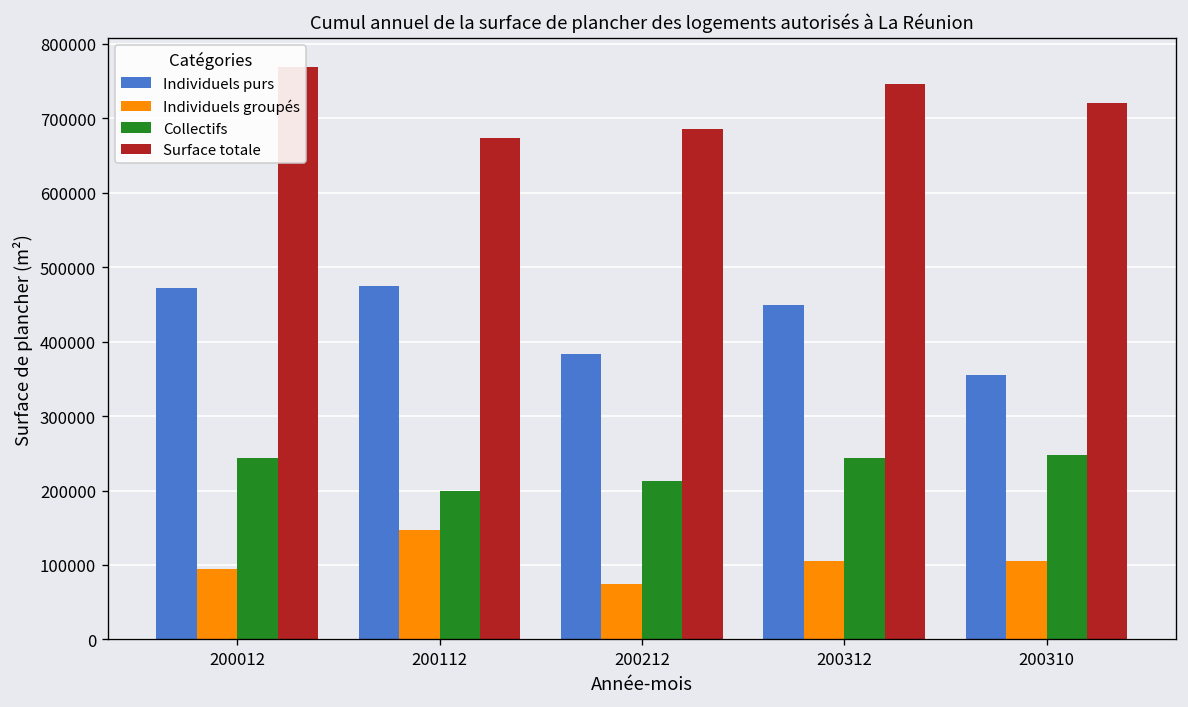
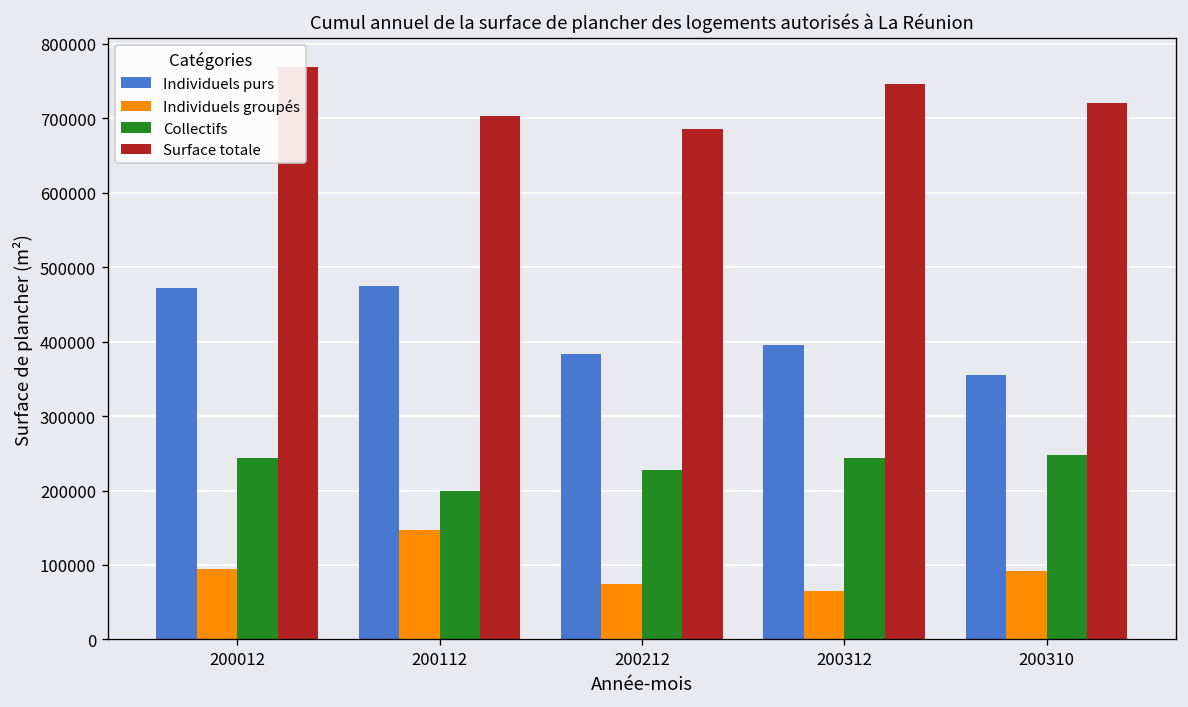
Surface totale, 200112: 670000 -> 700000
Collectifs, 200212: 210000 -> 230000
Individuels purs, 200312: 450000 -> 400000
Individuels groupés, 200312: 110000 -> 60000
Individuels groupés, 200310: 110000 -> 90000
